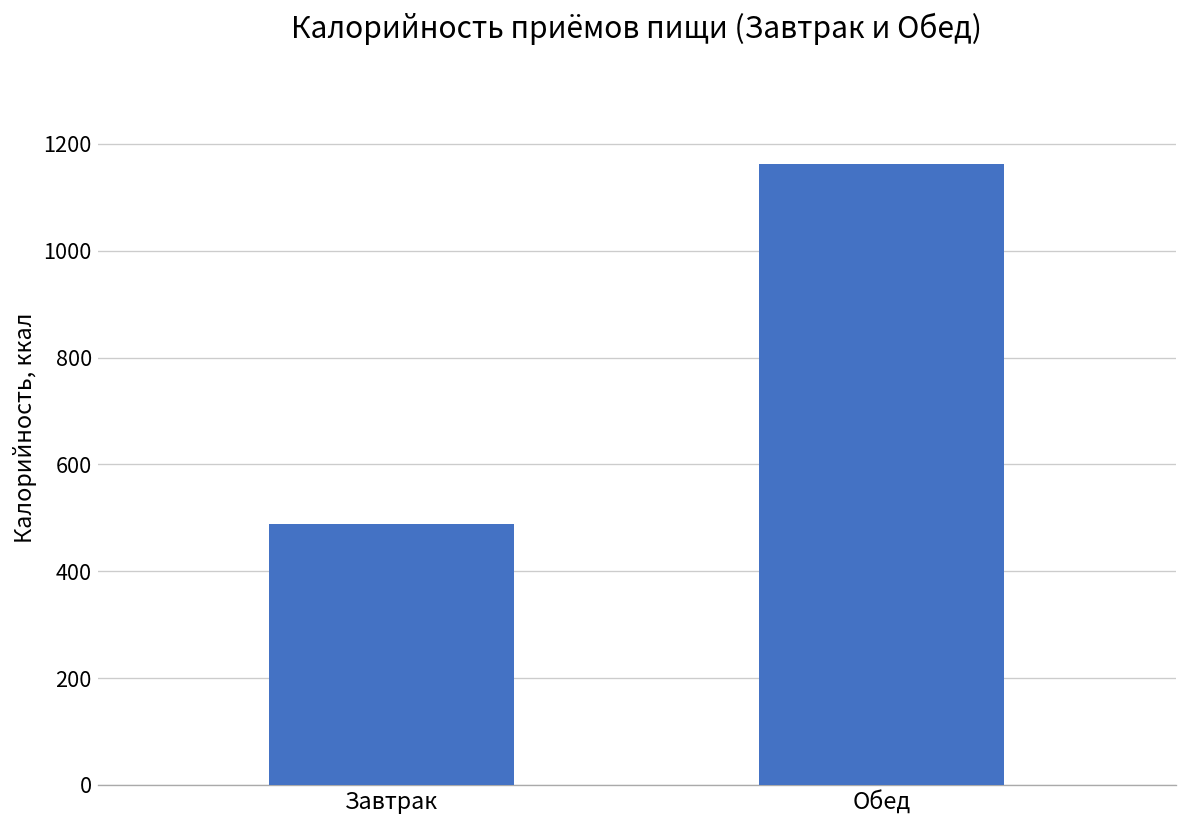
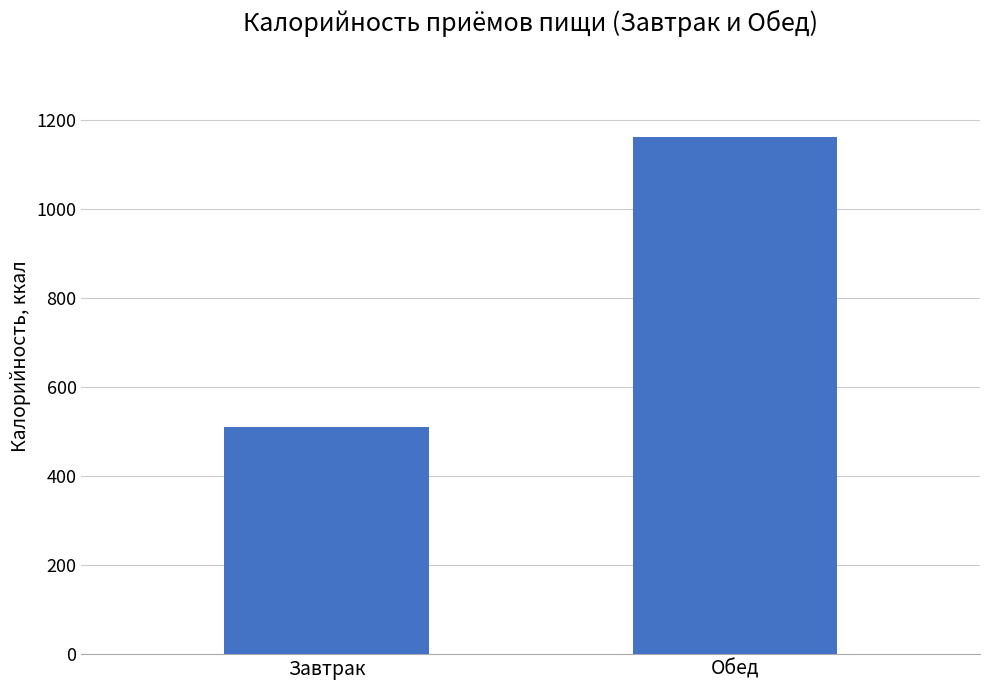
Завтрак: 490 -> 510
